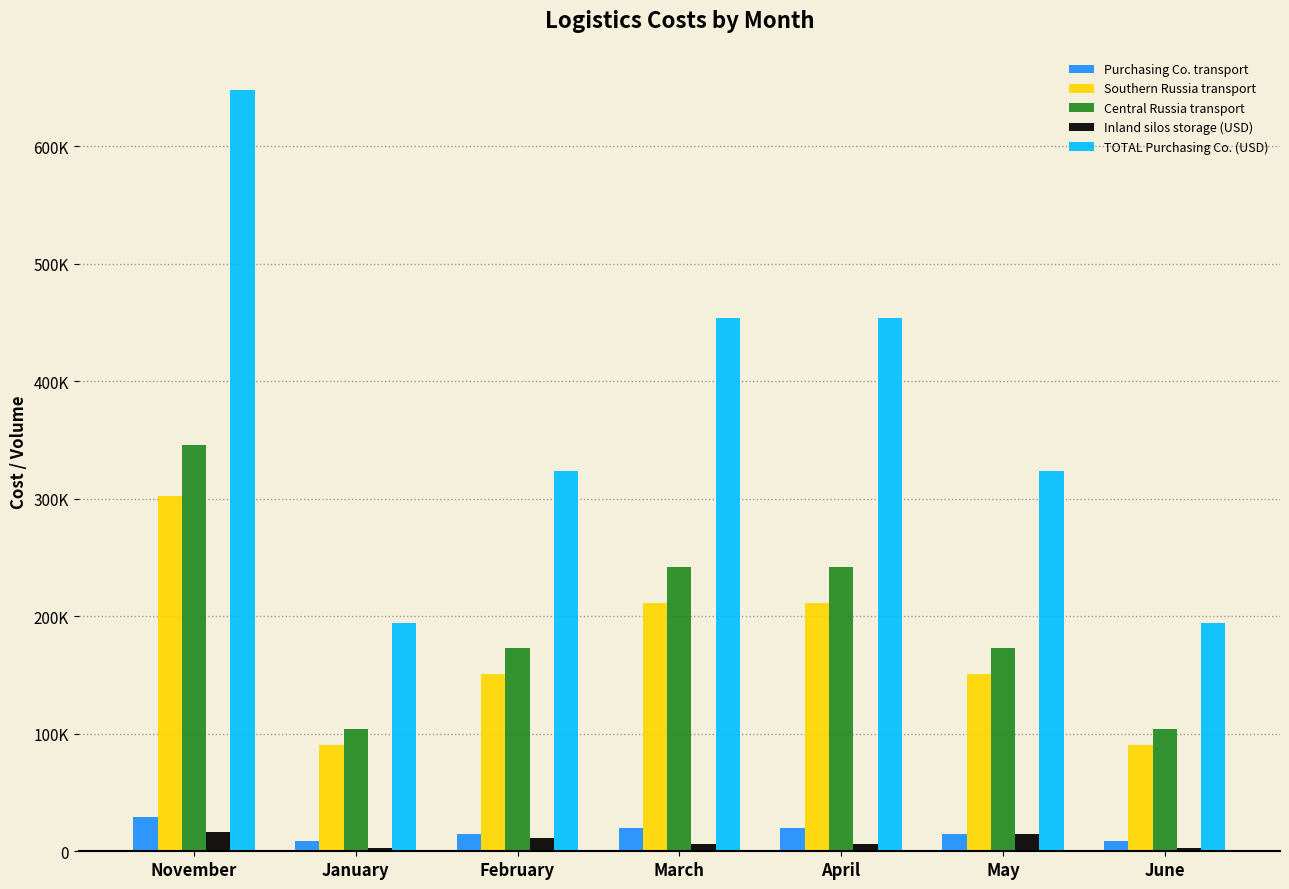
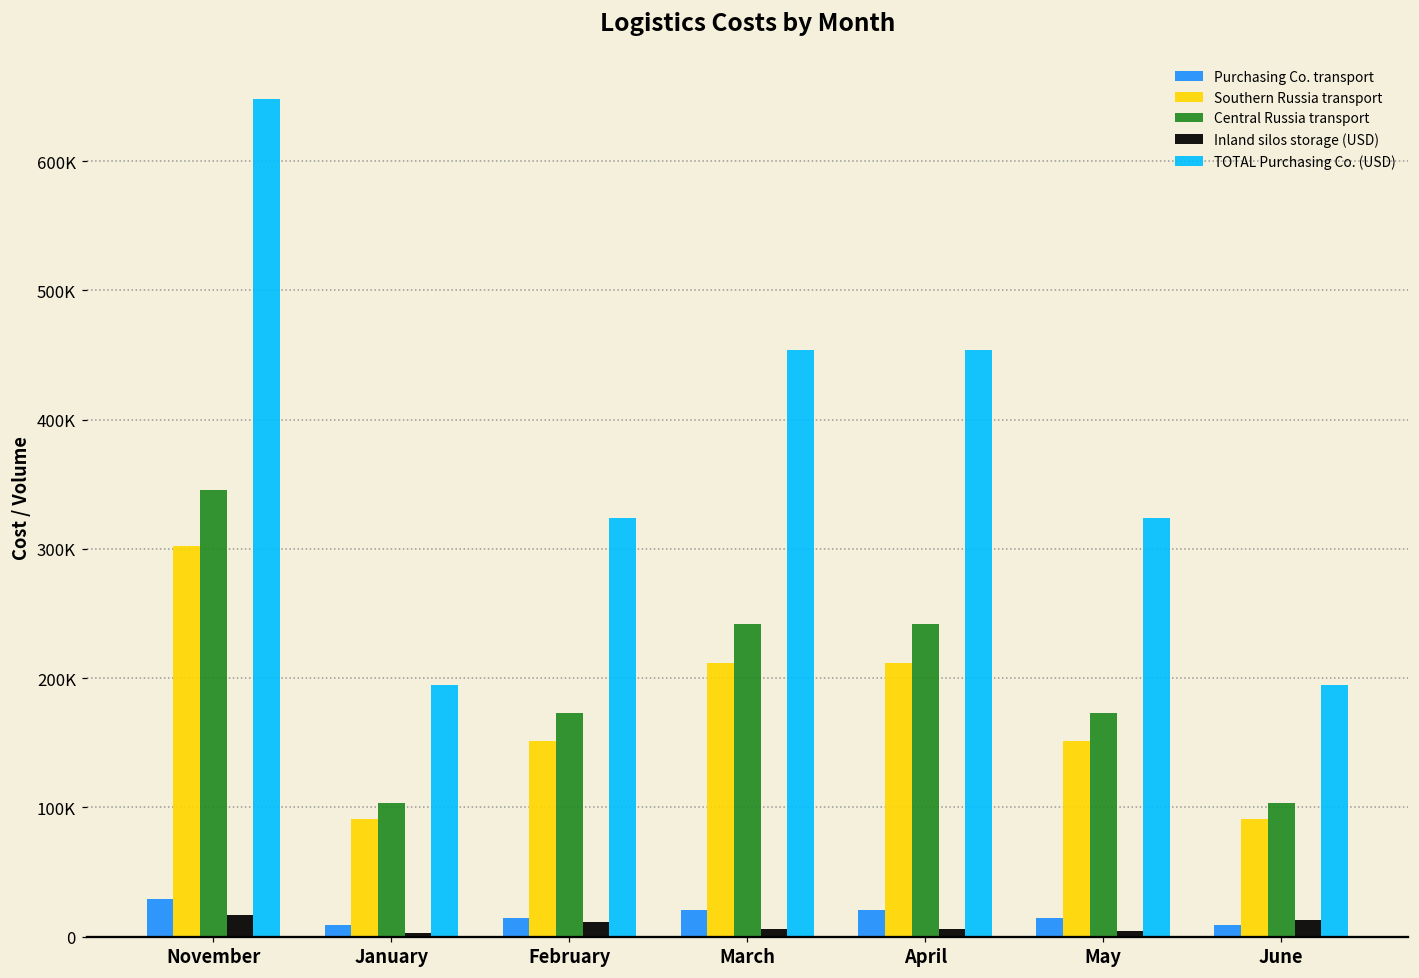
Inland silos storage (USD), May: 15000 -> 4000
Inland silos storage (USD), June: 3000 -> 13000
